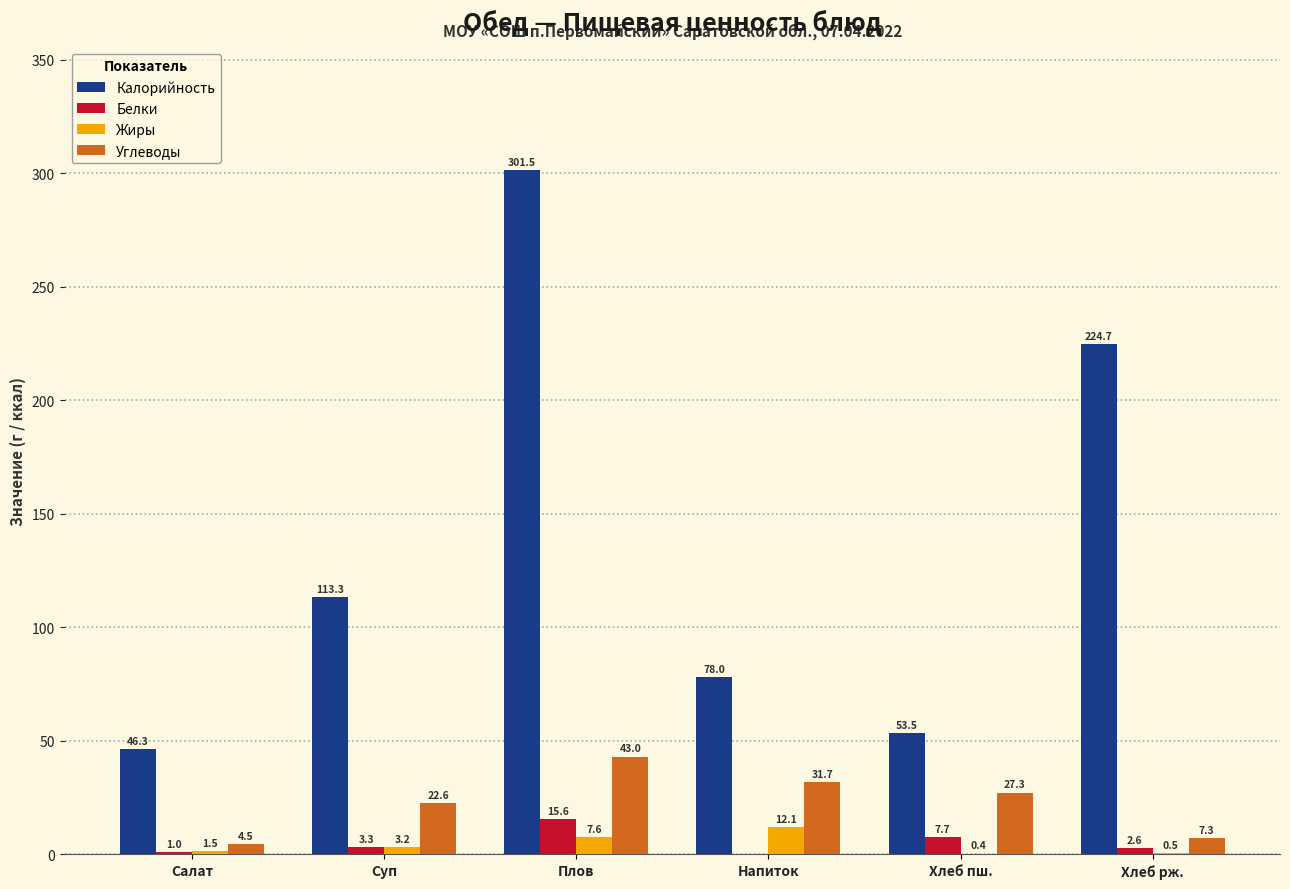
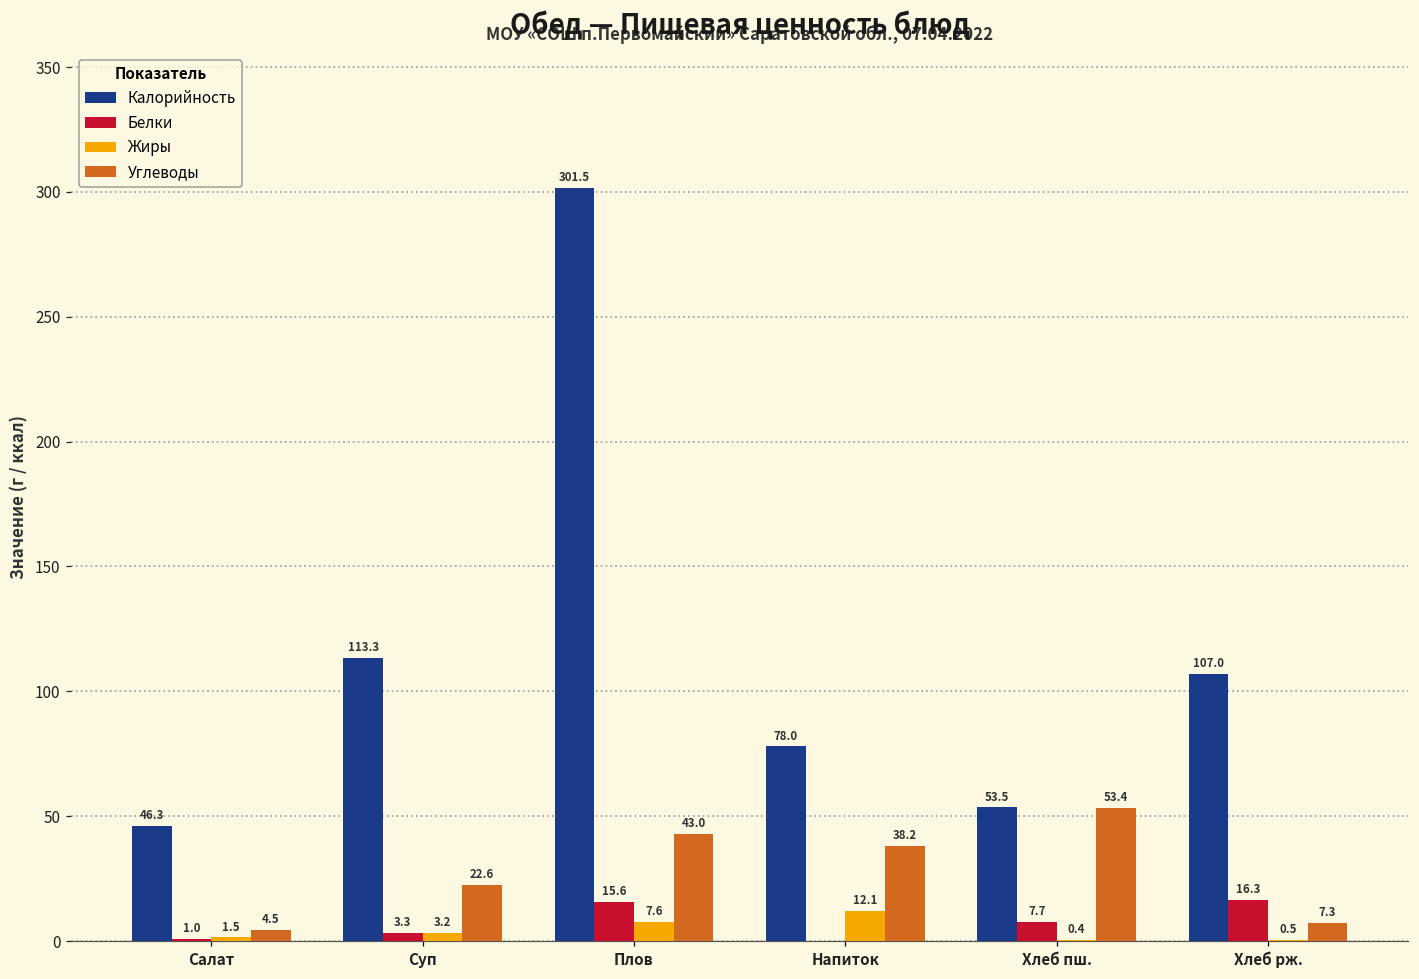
Углеводы, Напиток: 31.7 -> 38.2
Углеводы, Хлеб пш.: 27.3 -> 53.4
Калорийность, Хлеб рж.: 224.7 -> 107.0
Белки, Хлеб рж.: 2.6 -> 16.3
